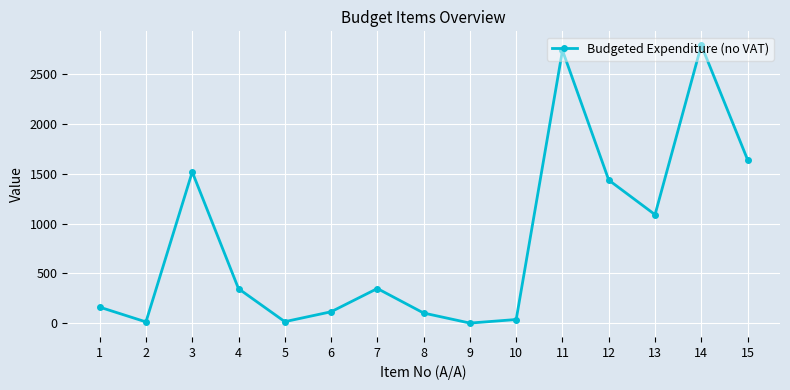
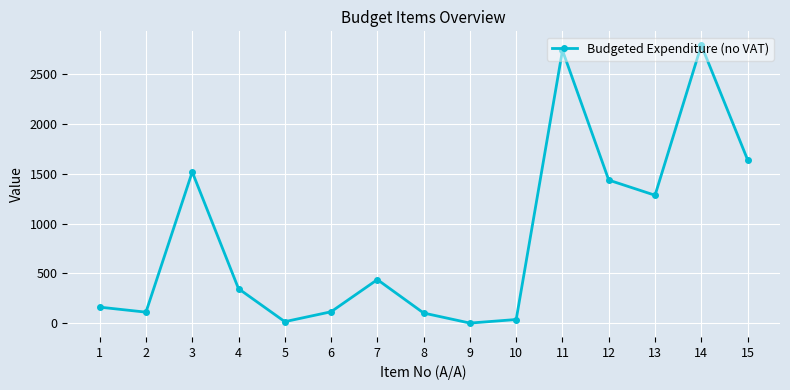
2: 0 -> 100
7: 300 -> 400
13: 1100 -> 1300
